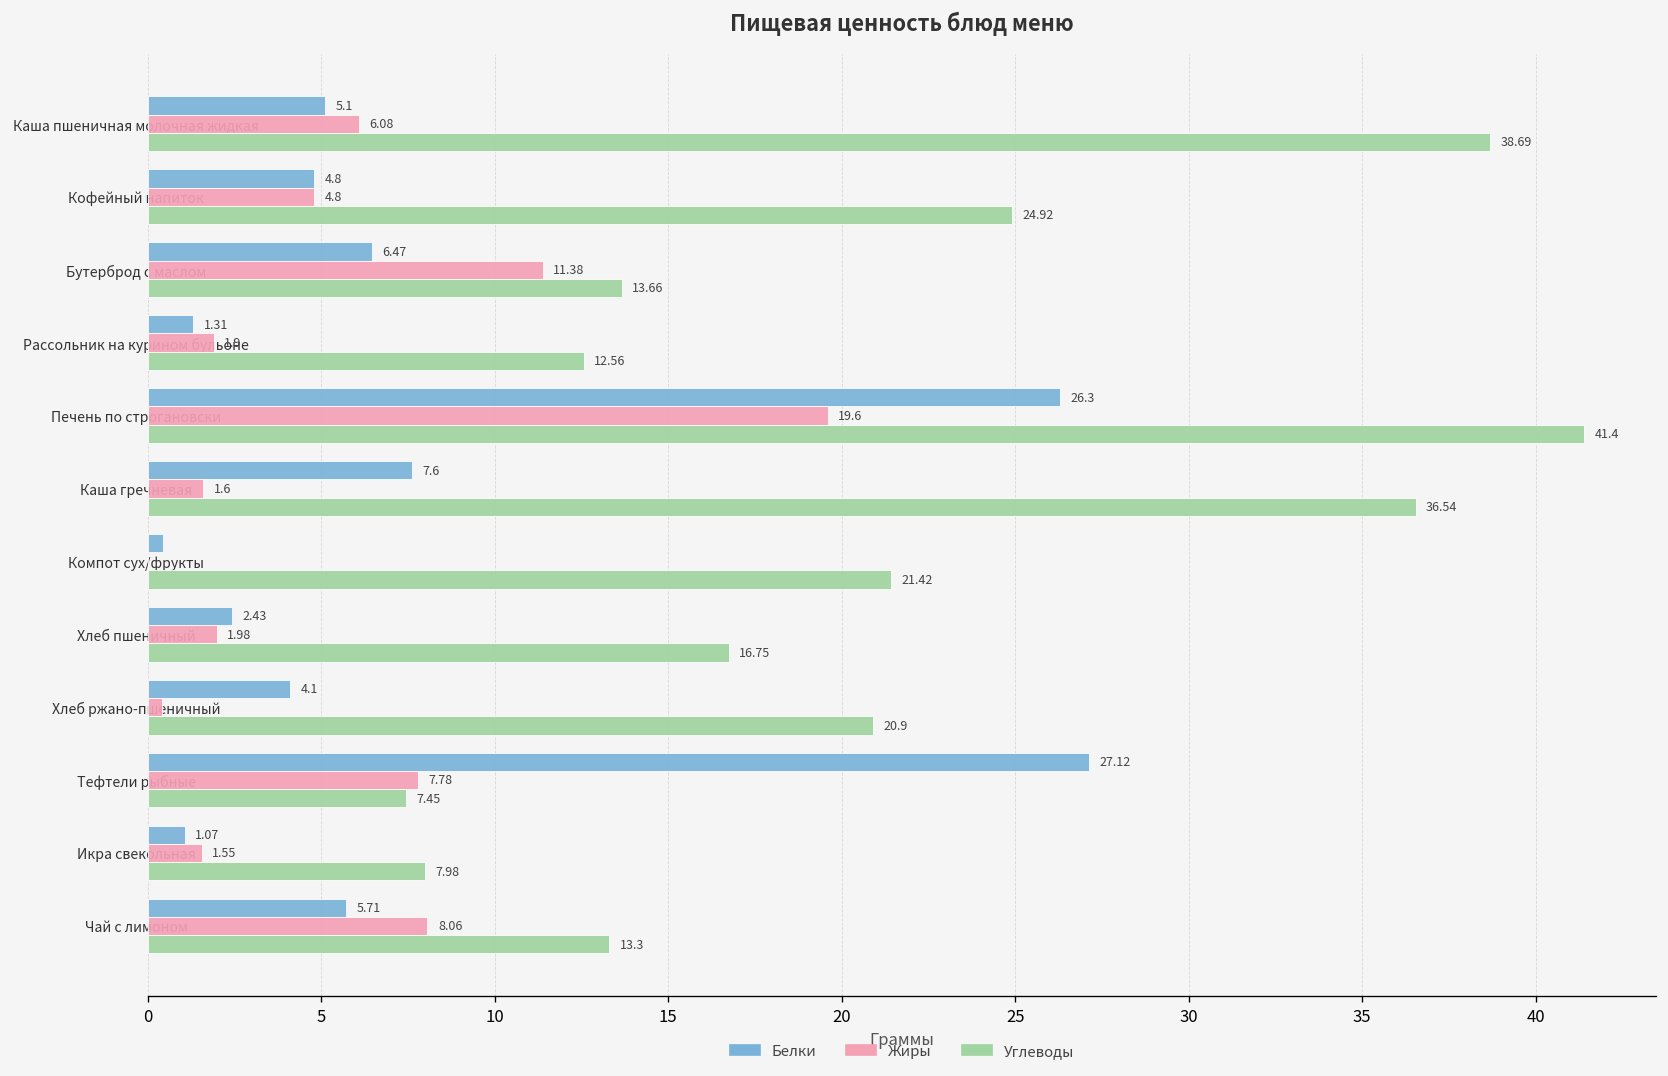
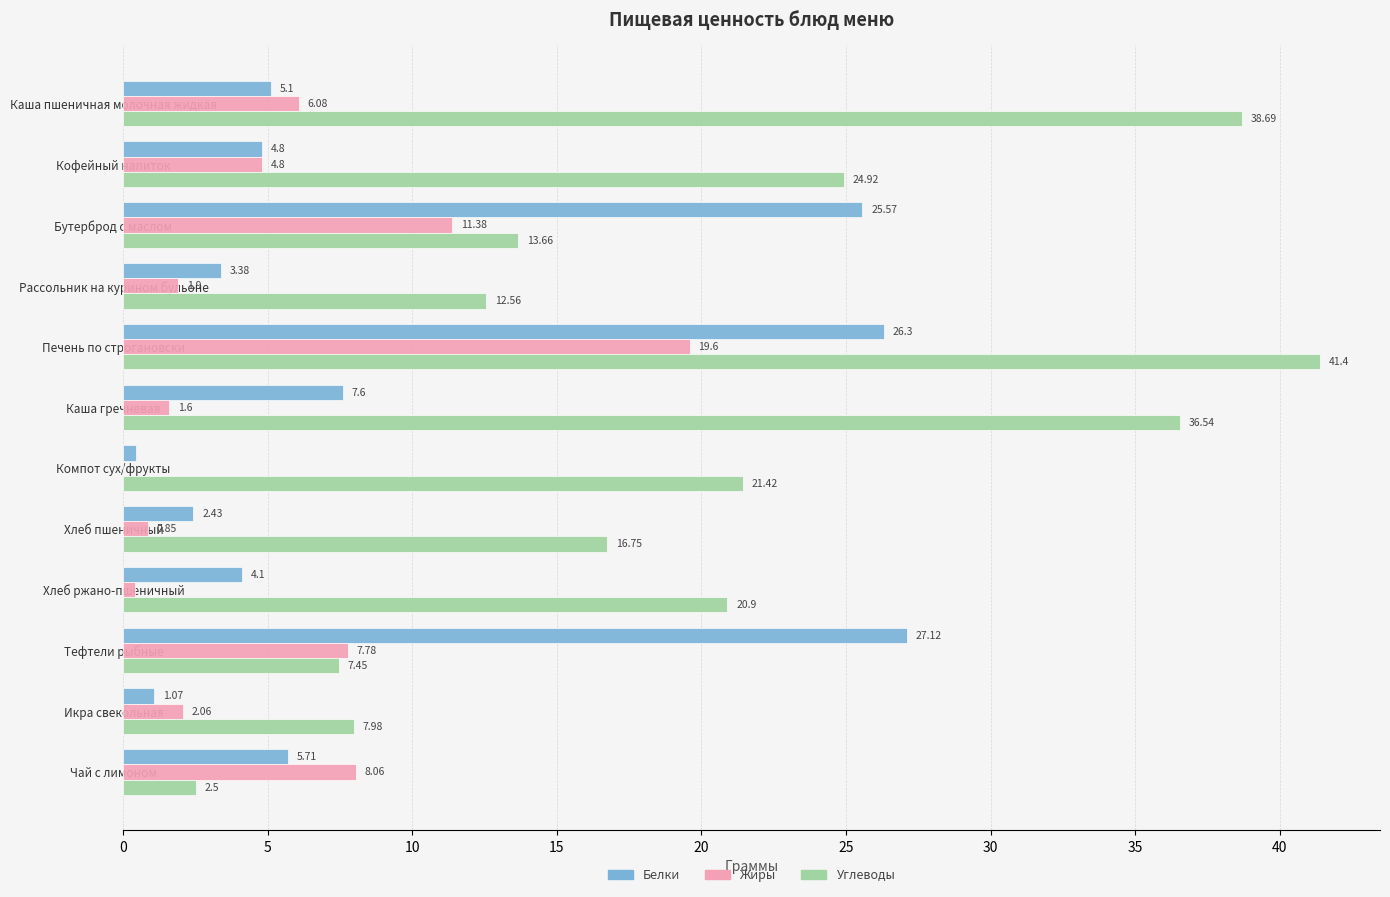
Белки, Бутерброд с маслом: 6.47 -> 25.57
Белки, Рассольник на курином бульоне: 1.31 -> 3.38
Жиры, Хлеб пшеничный: 1.98 -> 0.85
Жиры, Икра свекольная: 1.55 -> 2.06
Углеводы, Чай с лимоном: 13.3 -> 2.5
